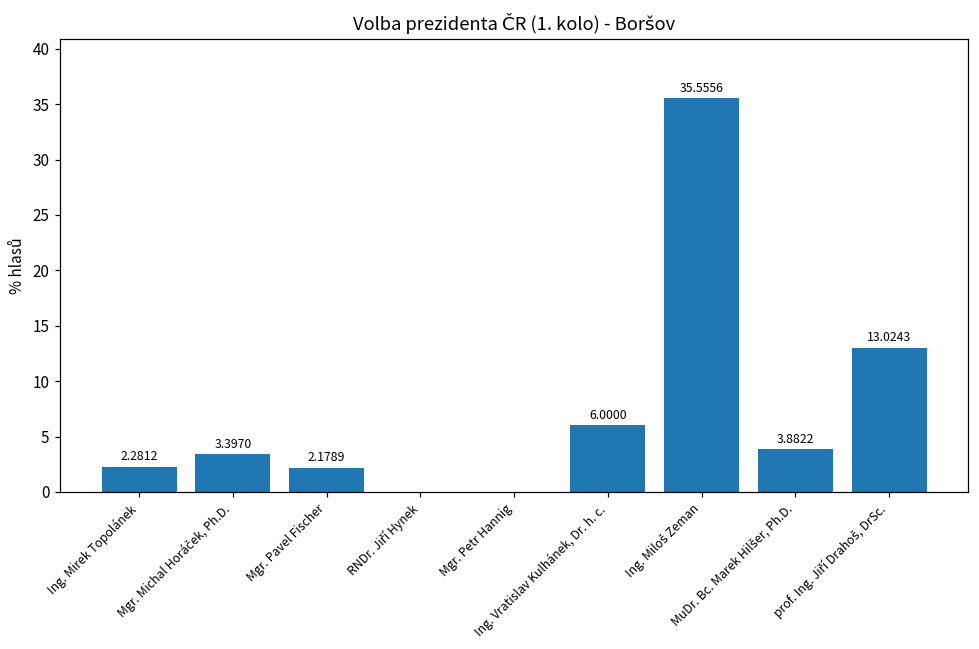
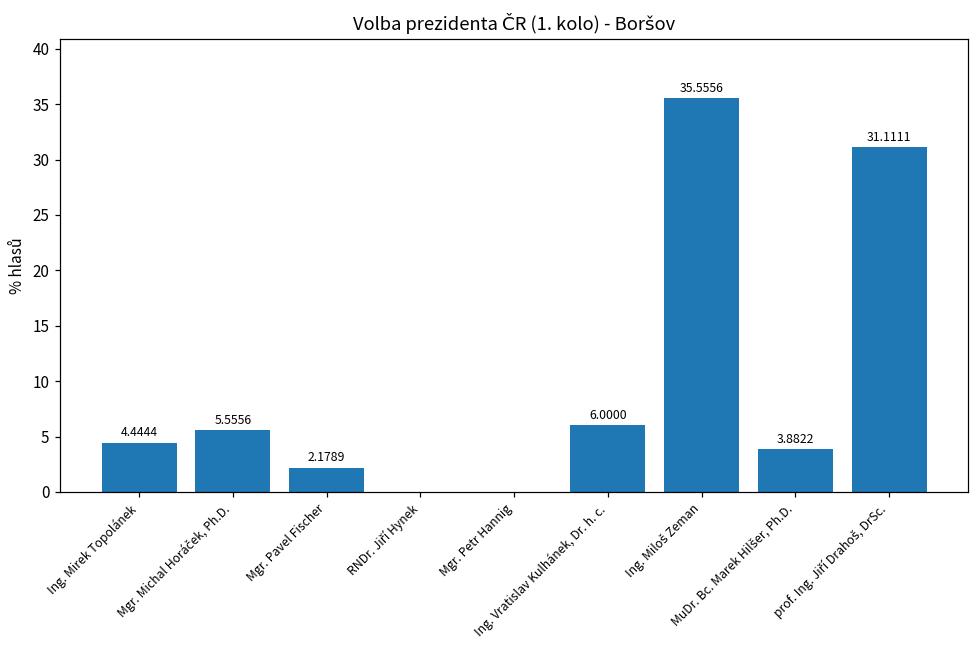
Ing. Mirek Topolánek: 2.2812 -> 4.4444
Mgr. Michal Horáček, Ph.D.: 3.3970 -> 5.5556
prof. Ing. Jiří Drahoš, DrSc.: 13.0243 -> 31.1111
